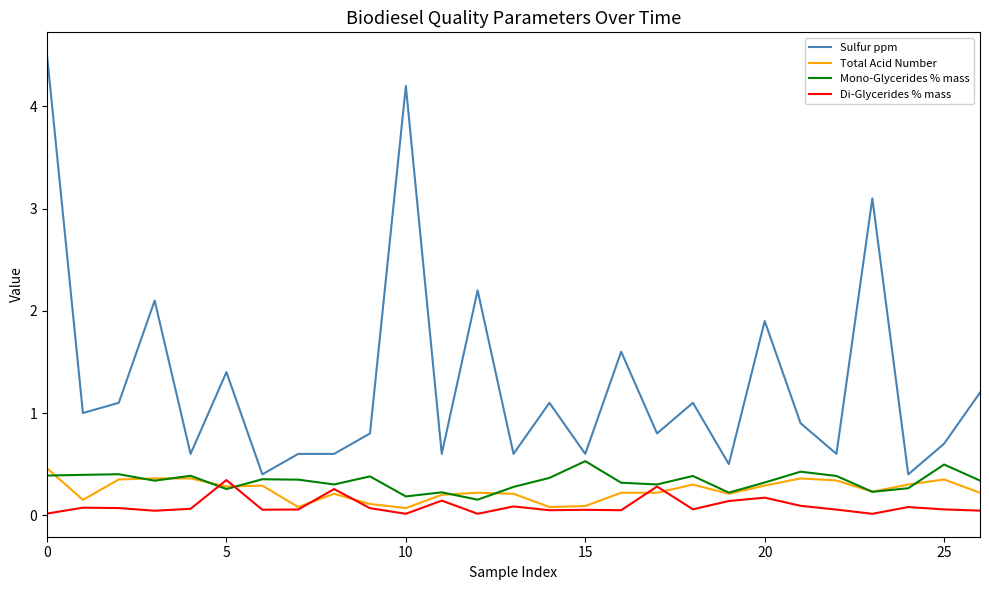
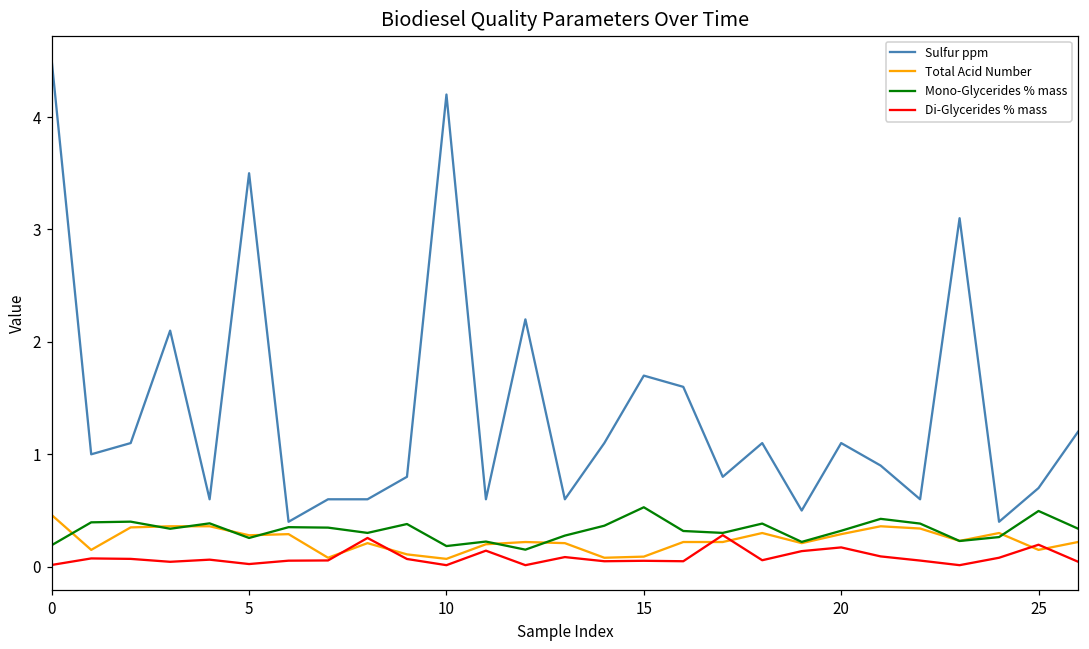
Mono-Glycerides % mass, 0: 0.39 -> 0.19
Sulfur ppm, 5: 1.4 -> 3.5
Di-Glycerides % mass, 5: 0.34 -> 0.02
Sulfur ppm, 15: 0.6 -> 1.7
Sulfur ppm, 20: 1.9 -> 1.1
Total Acid Number, 25: 0.35 -> 0.15
Di-Glycerides % mass, 25: 0.06 -> 0.20
